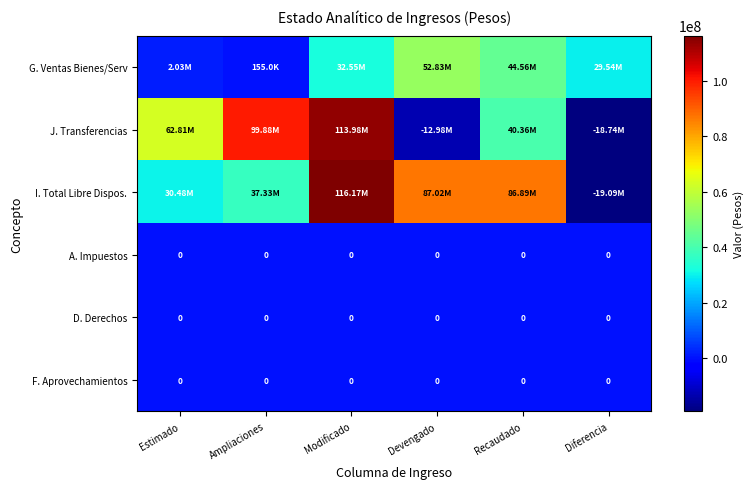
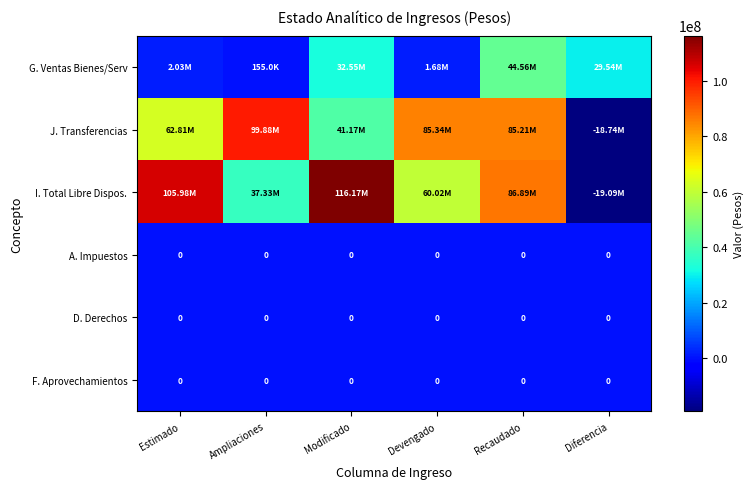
G. Ventas Bienes/Serv, Devengado: 52.83M -> 1.68M
J. Transferencias, Modificado: 113.98M -> 41.17M
J. Transferencias, Devengado: -12.98M -> 85.34M
J. Transferencias, Recaudado: 40.36M -> 85.21M
I. Total Libre Dispos., Estimado: 30.48M -> 105.98M
I. Total Libre Dispos., Devengado: 87.02M -> 60.02M
